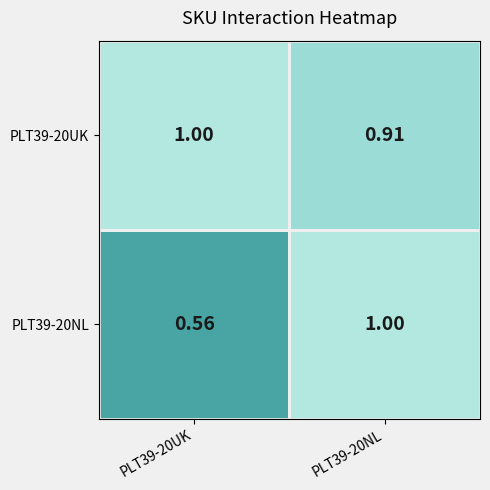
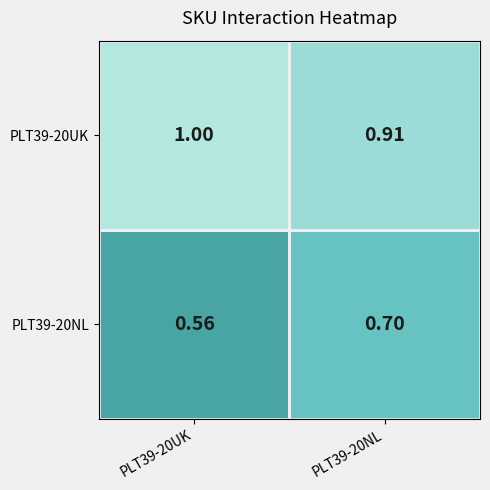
PLT39-20NL, PLT39-20NL: 1.00 -> 0.70
